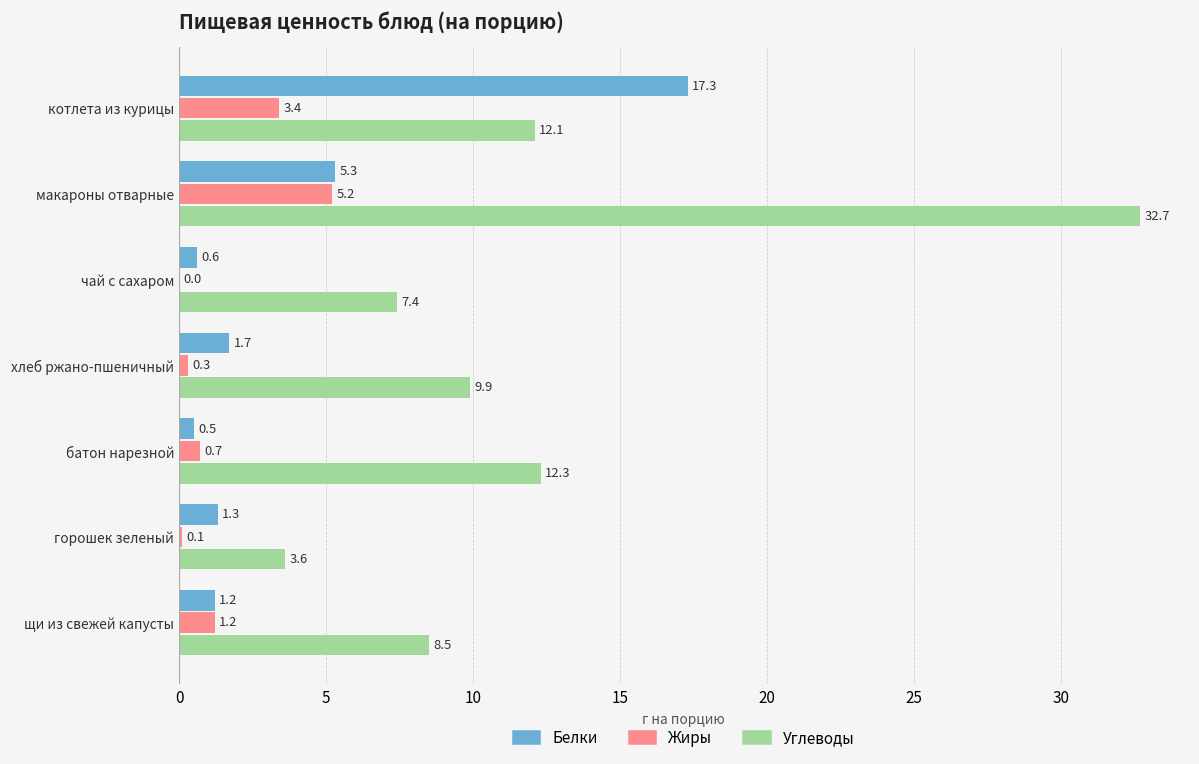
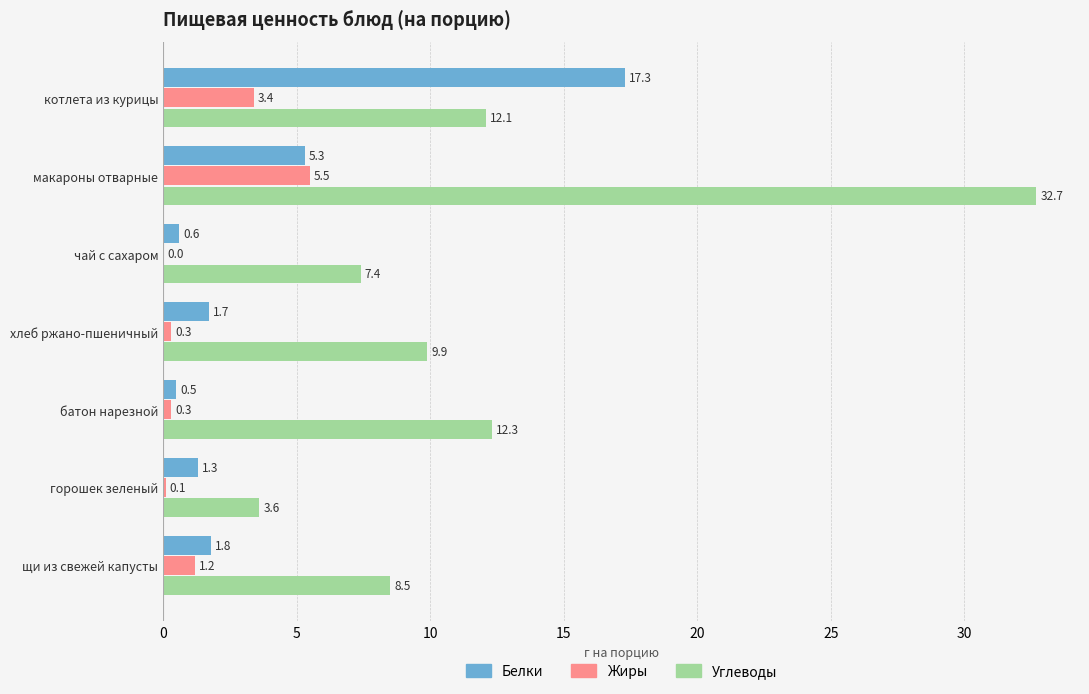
Жиры, макароны отварные: 5.2 -> 5.5
Жиры, батон нарезной: 0.7 -> 0.3
Белки, щи из свежей капусты: 1.2 -> 1.8
